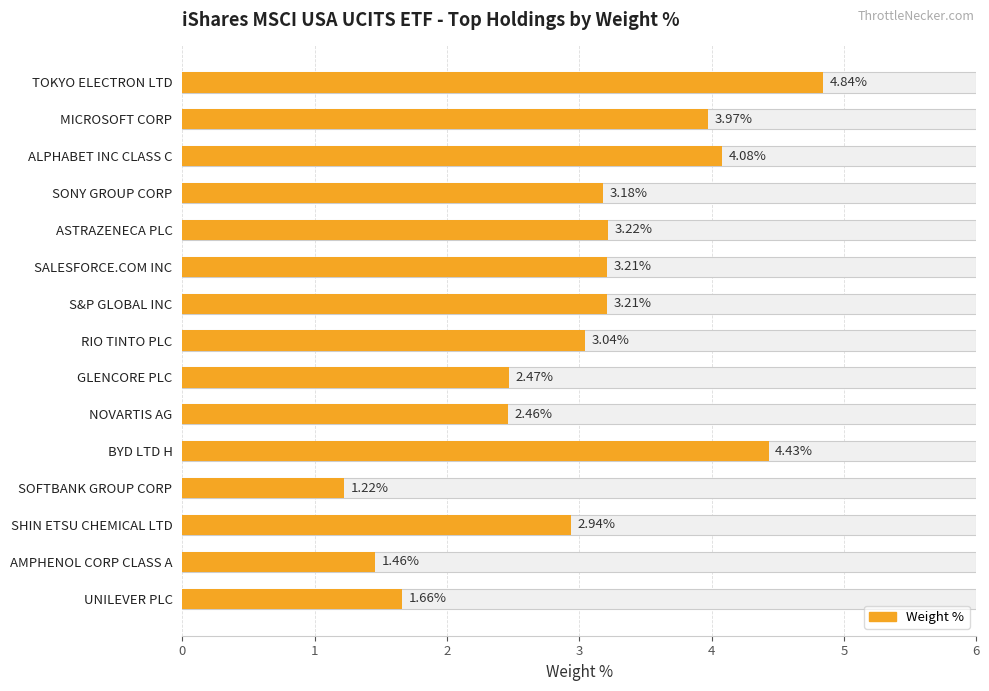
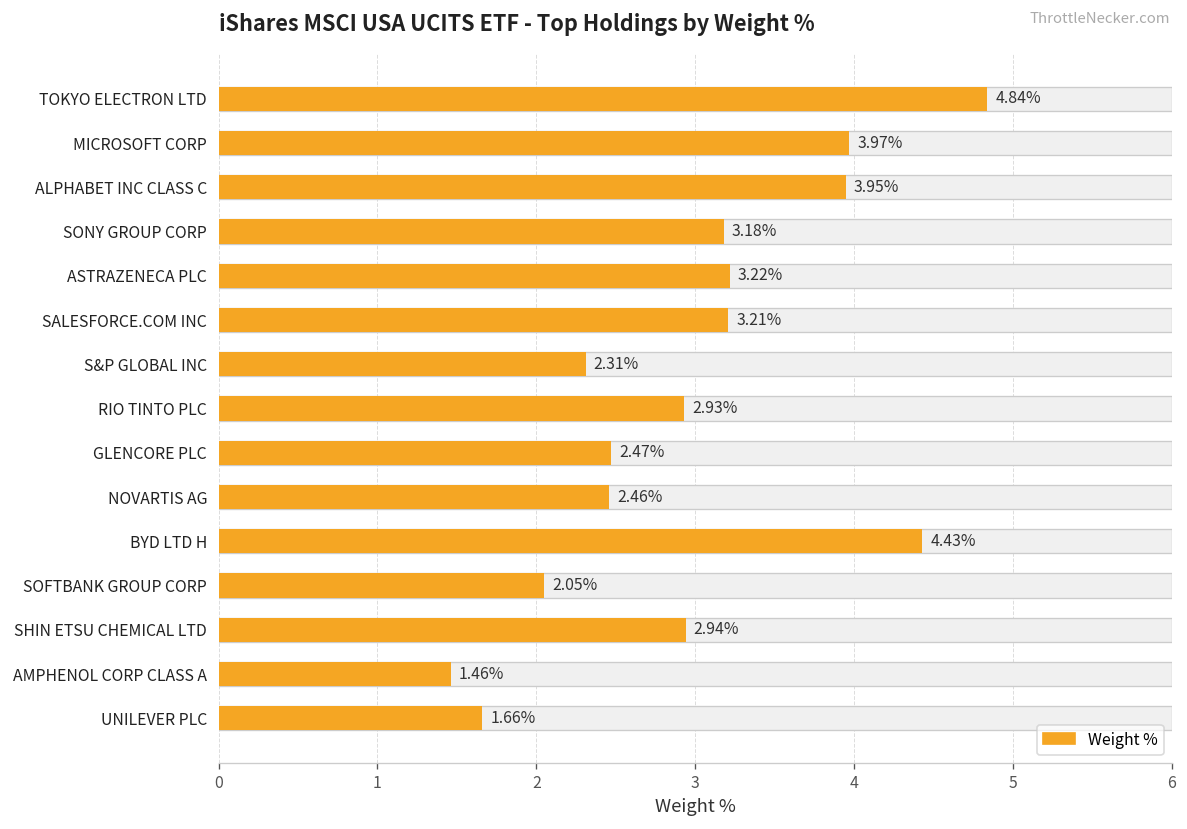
Weight %, ALPHABET INC CLASS C: 4.08% -> 3.95%
Weight %, S&P GLOBAL INC: 3.21% -> 2.31%
Weight %, RIO TINTO PLC: 3.04% -> 2.93%
Weight %, SOFTBANK GROUP CORP: 1.22% -> 2.05%
